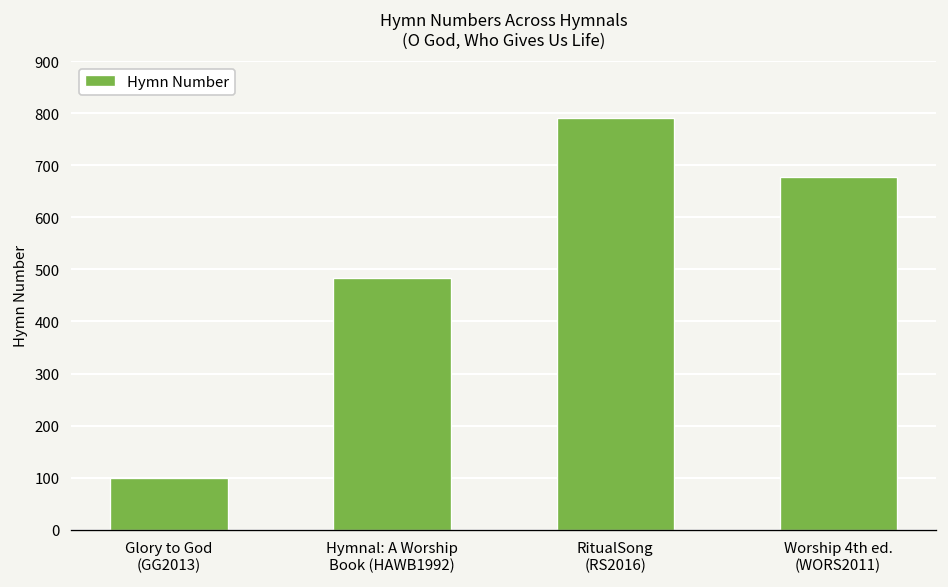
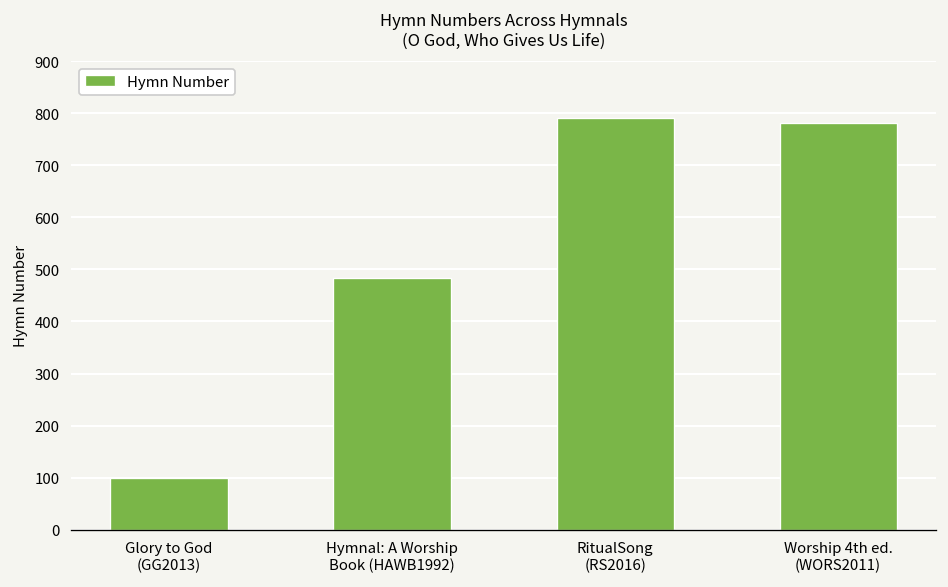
Worship 4th ed. (WORS2011): 680 -> 780
